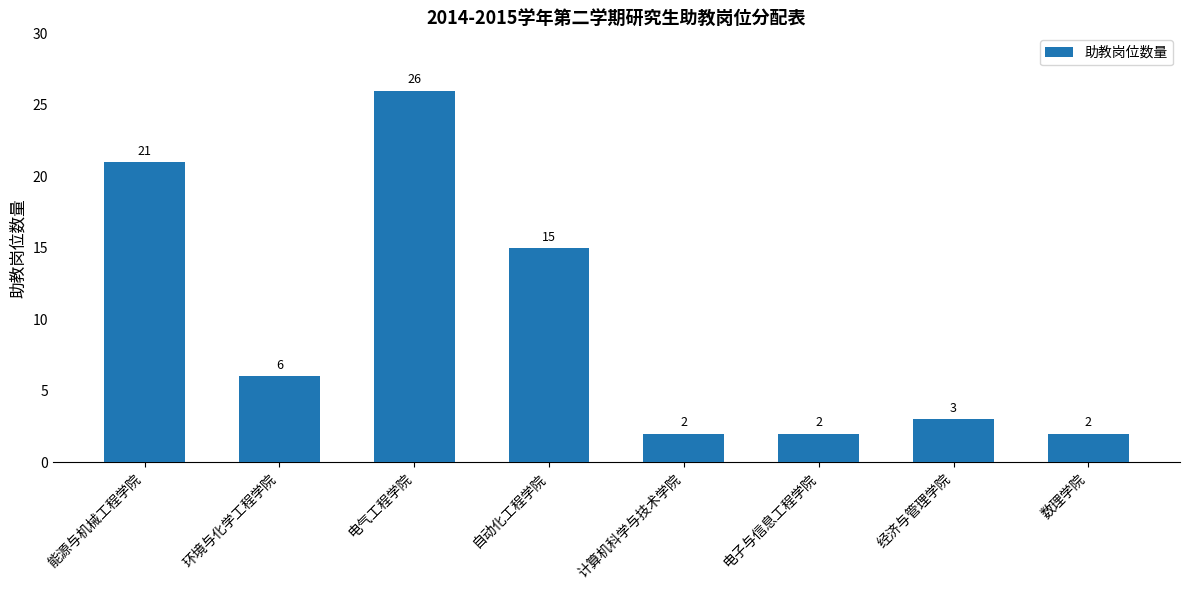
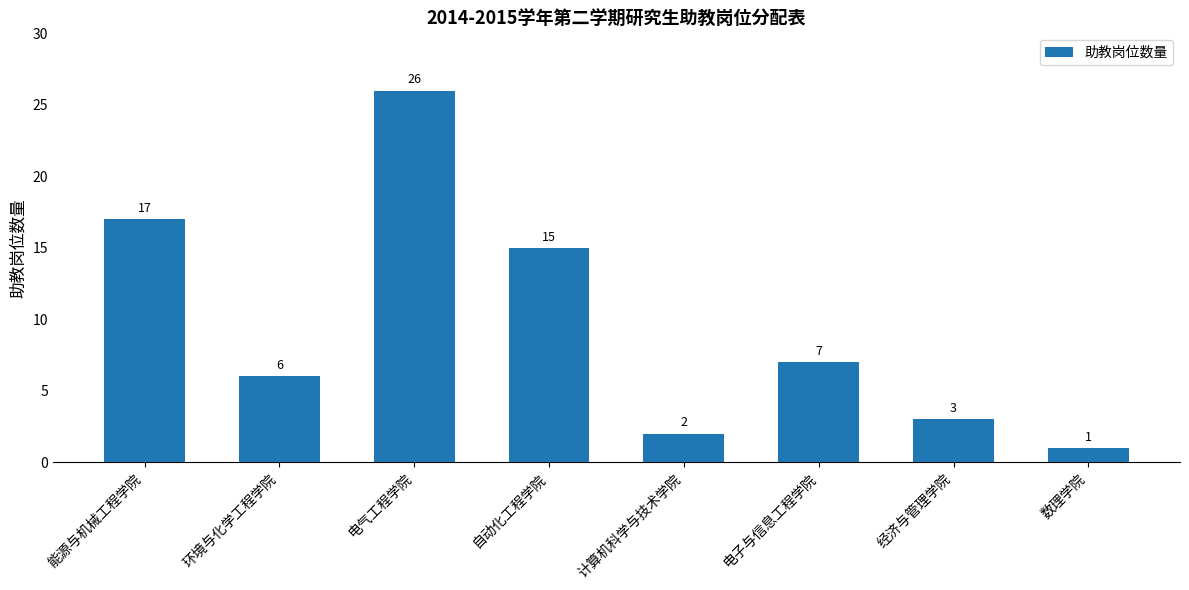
能源与机械工程学院: 21 -> 17
电子与信息工程学院: 2 -> 7
数理学院: 2 -> 1
